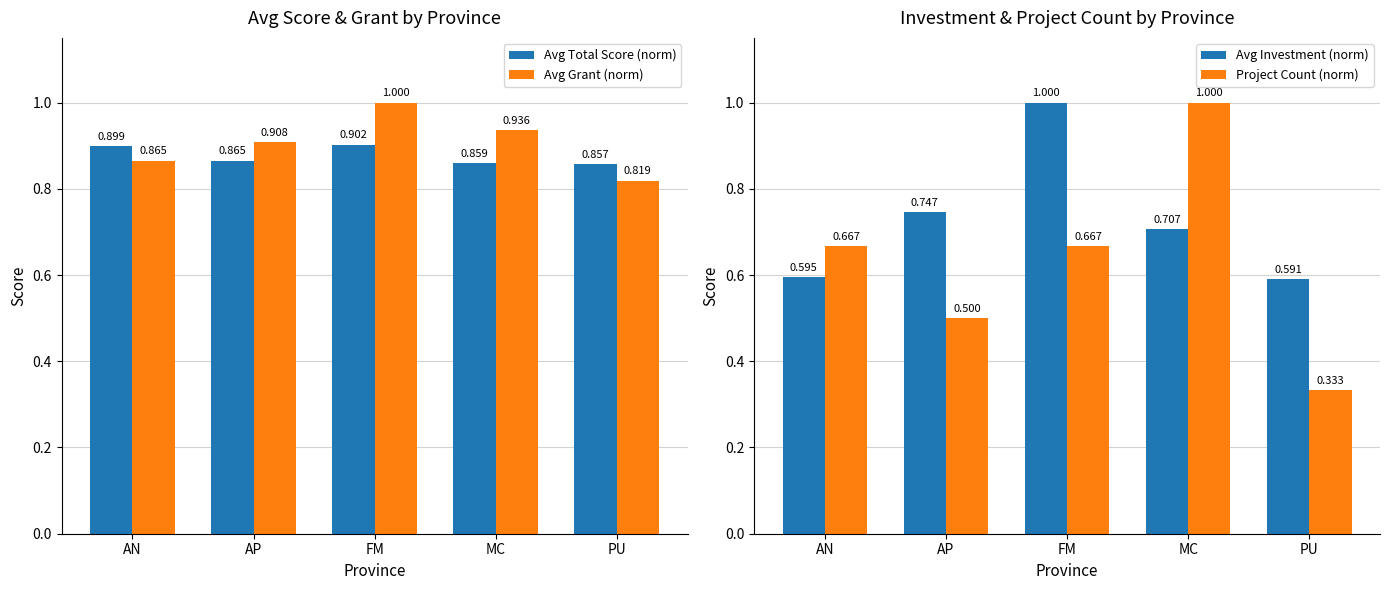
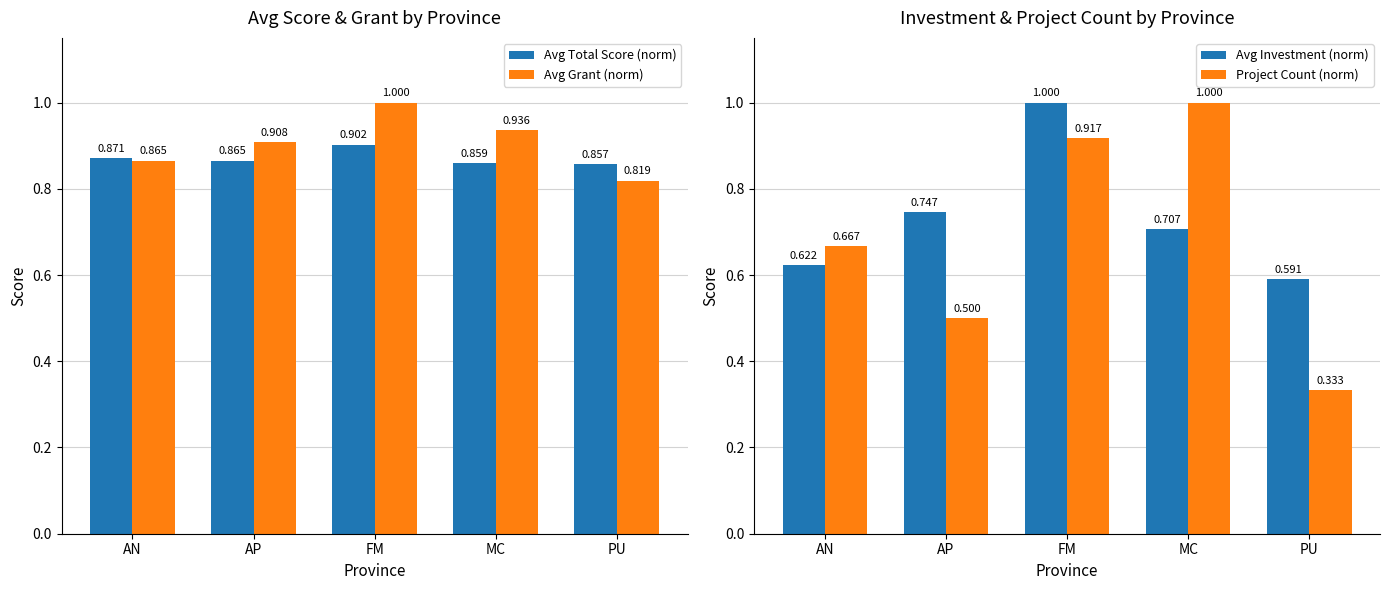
Avg Score & Grant by Province, Avg Total Score (norm), AN: 0.899 -> 0.871
Investment & Project Count by Province, Avg Investment (norm), AN: 0.595 -> 0.622
Investment & Project Count by Province, Project Count (norm), FM: 0.667 -> 0.917
